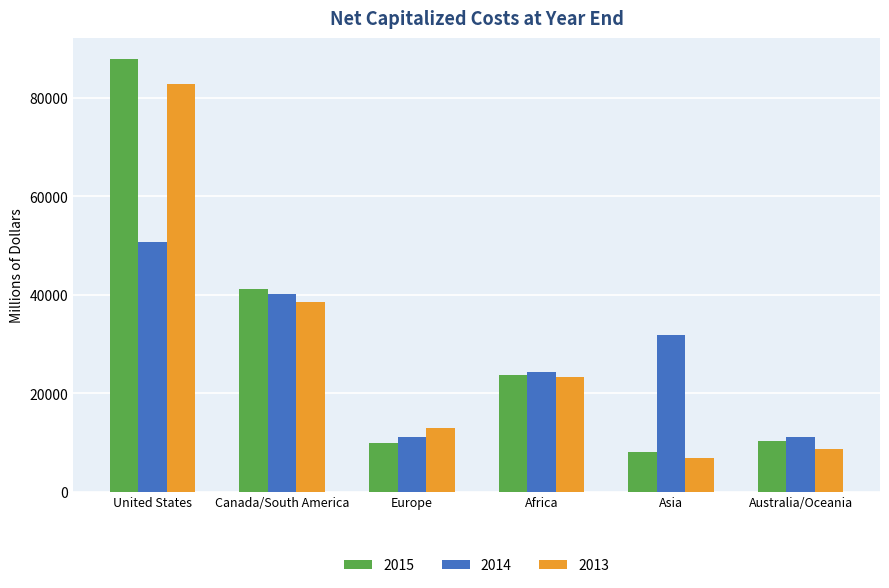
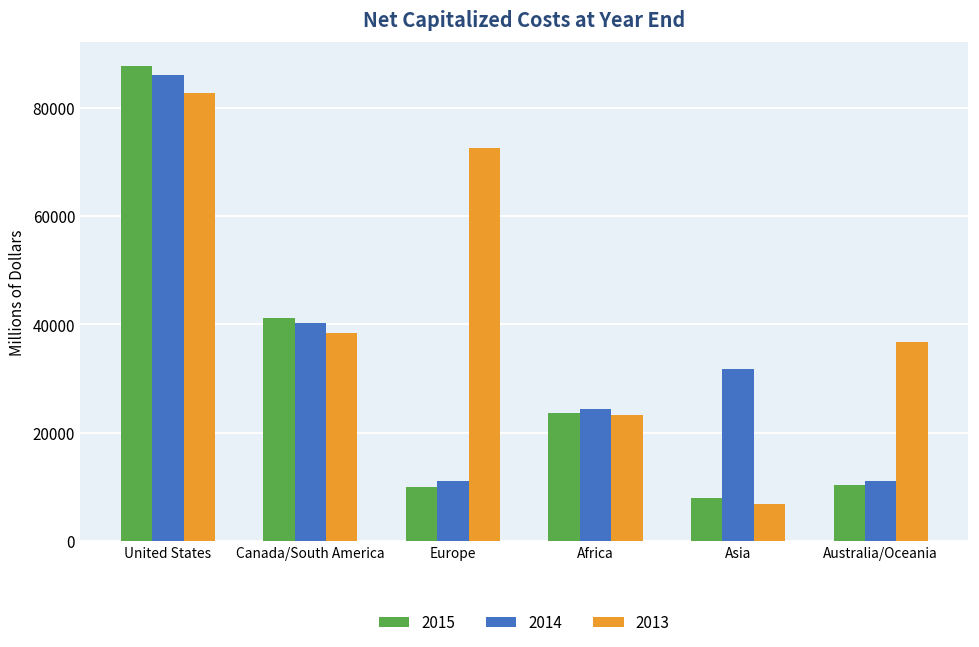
2014, United States: 51000 -> 86000
2013, Europe: 13000 -> 72000
2013, Australia/Oceania: 9000 -> 37000
